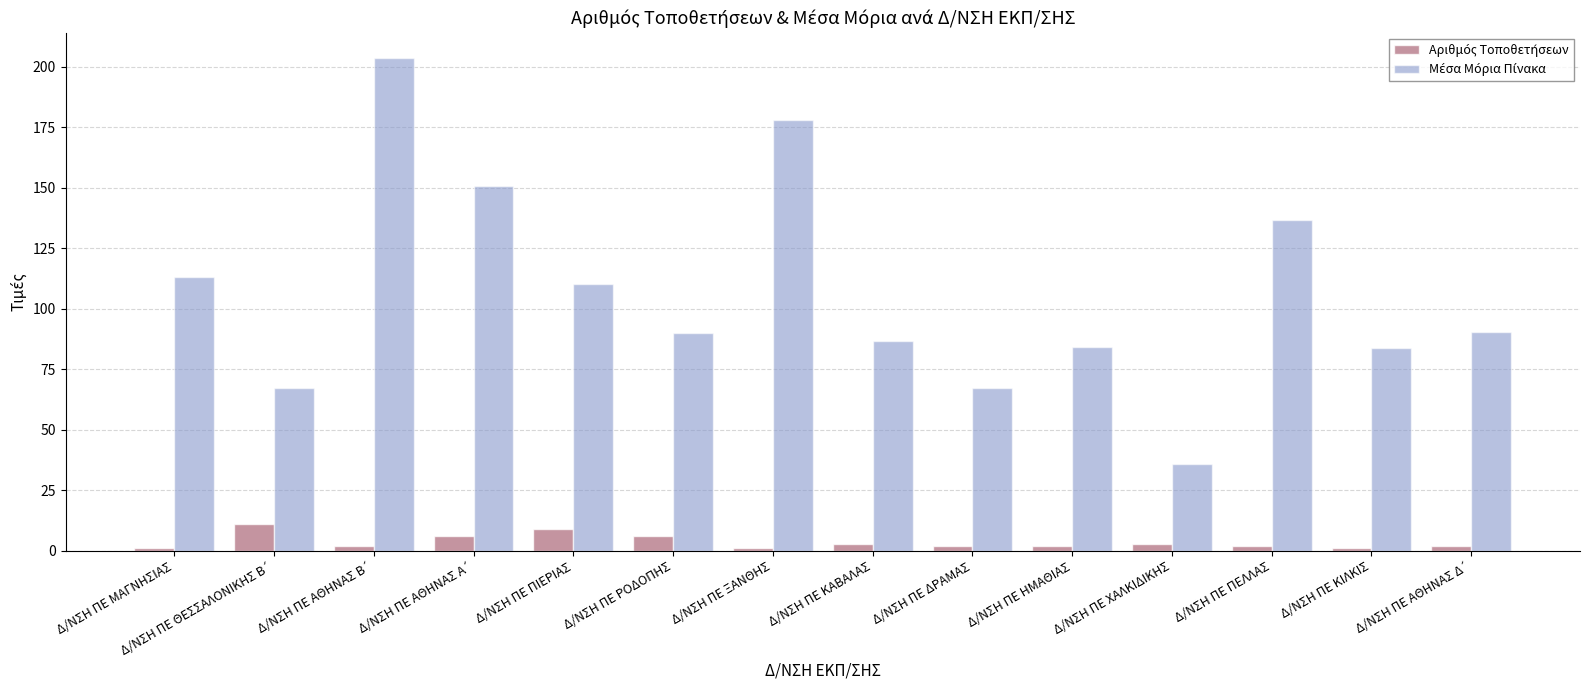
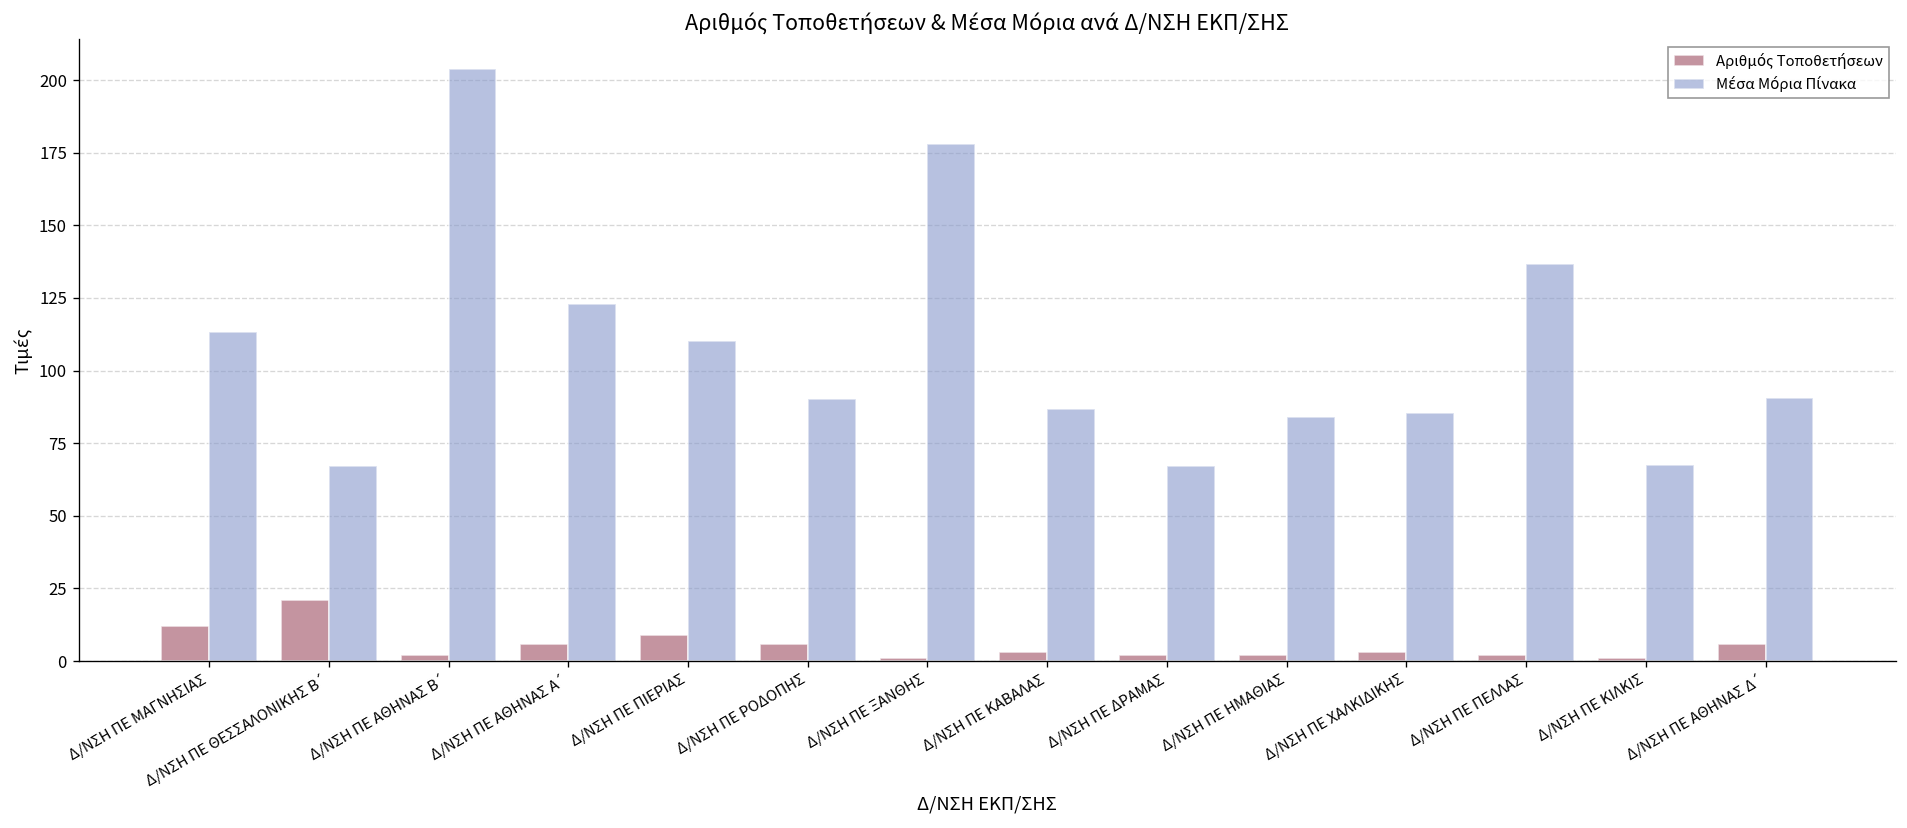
Αριθμός Τοποθετήσεων, Δ/ΝΣΗ ΠΕ ΜΑΓΝΗΣΙΑΣ: 1 -> 12
Αριθμός Τοποθετήσεων, Δ/ΝΣΗ ΠΕ ΘΕΣΣΑΛΟΝΙΚΗΣ Β΄: 11 -> 21
Μέσα Μόρια Πίνακα, Δ/ΝΣΗ ΠΕ ΑΘΗΝΑΣ Α΄: 151 -> 123
Μέσα Μόρια Πίνακα, Δ/ΝΣΗ ΠΕ ΧΑΛΚΙΔΙΚΗΣ: 36 -> 85
Μέσα Μόρια Πίνακα, Δ/ΝΣΗ ΠΕ ΚΙΛΚΙΣ: 84 -> 67
Αριθμός Τοποθετήσεων, Δ/ΝΣΗ ΠΕ ΑΘΗΝΑΣ Δ΄: 2 -> 6
